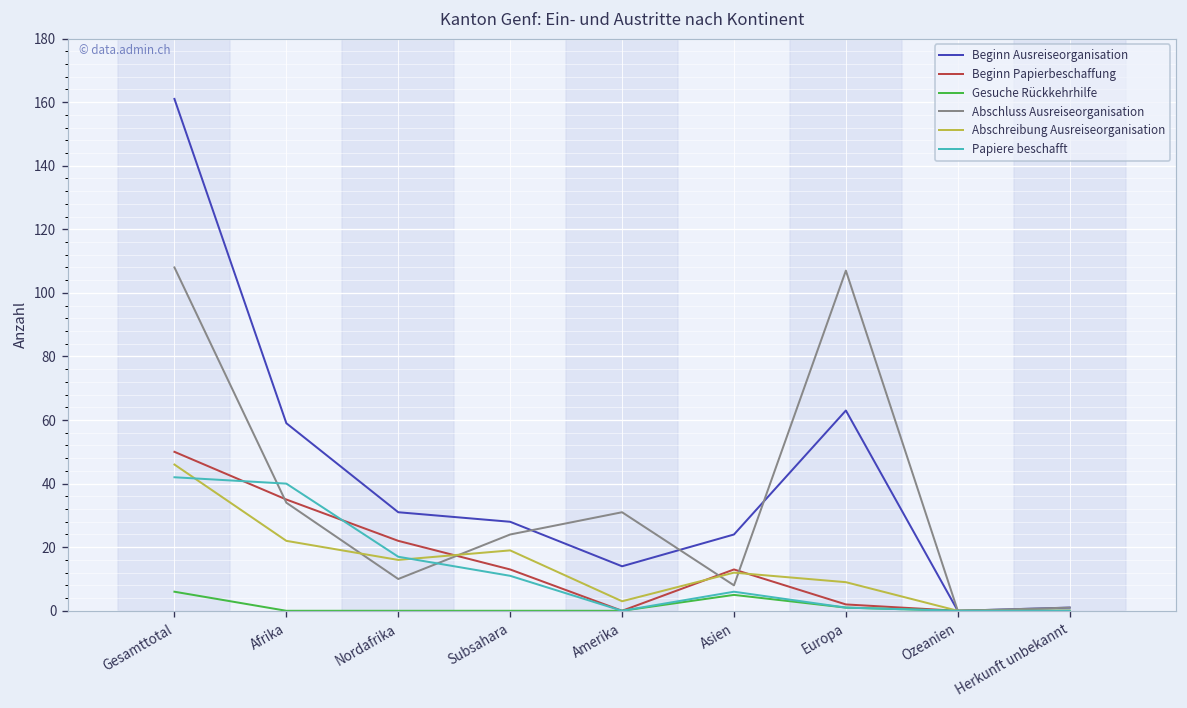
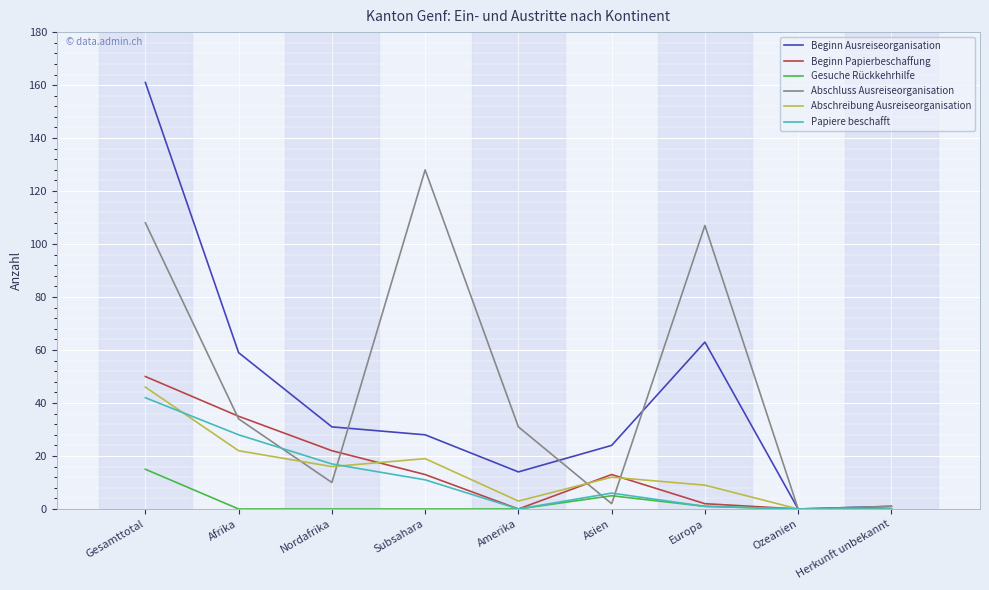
Gesuche Rückkehrhilfe, Gesamttotal: 6 -> 15
Papiere beschafft, Afrika: 40 -> 28
Abschluss Ausreiseorganisation, Subsahara: 24 -> 128
Abschluss Ausreiseorganisation, Asien: 8 -> 2
